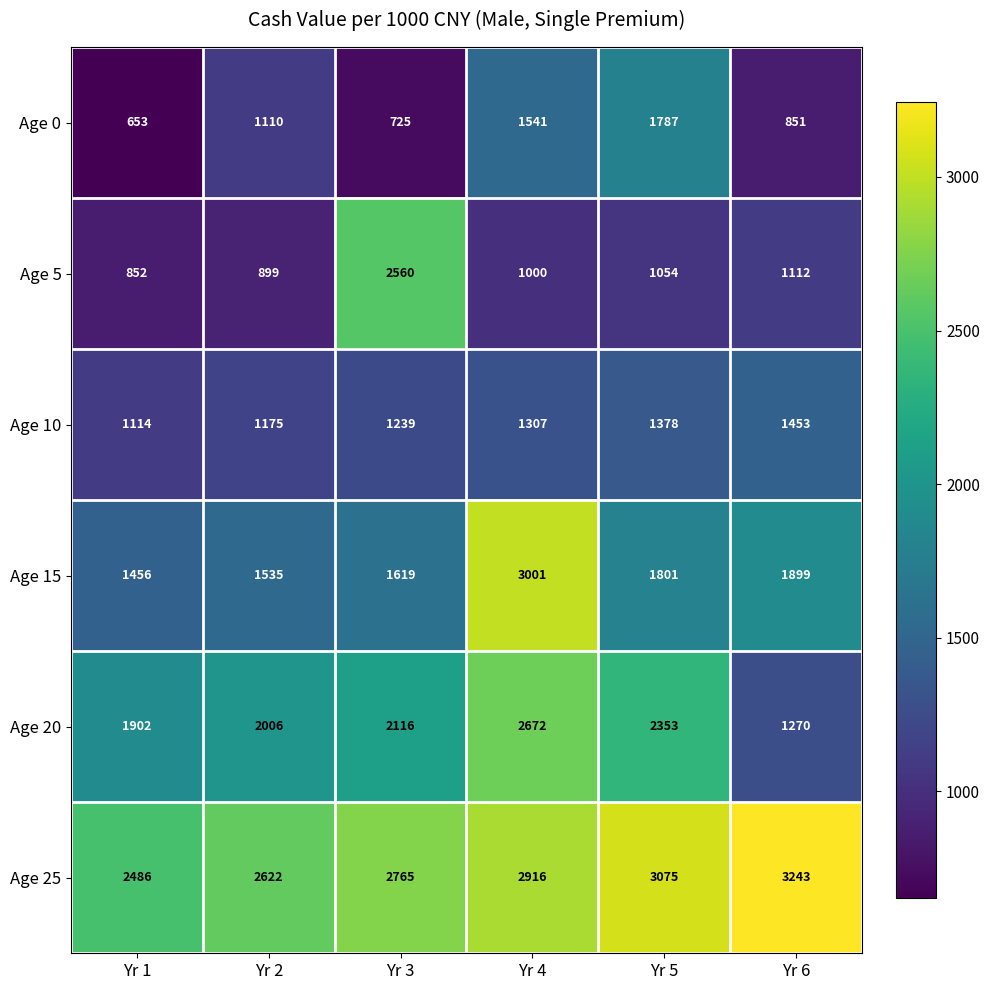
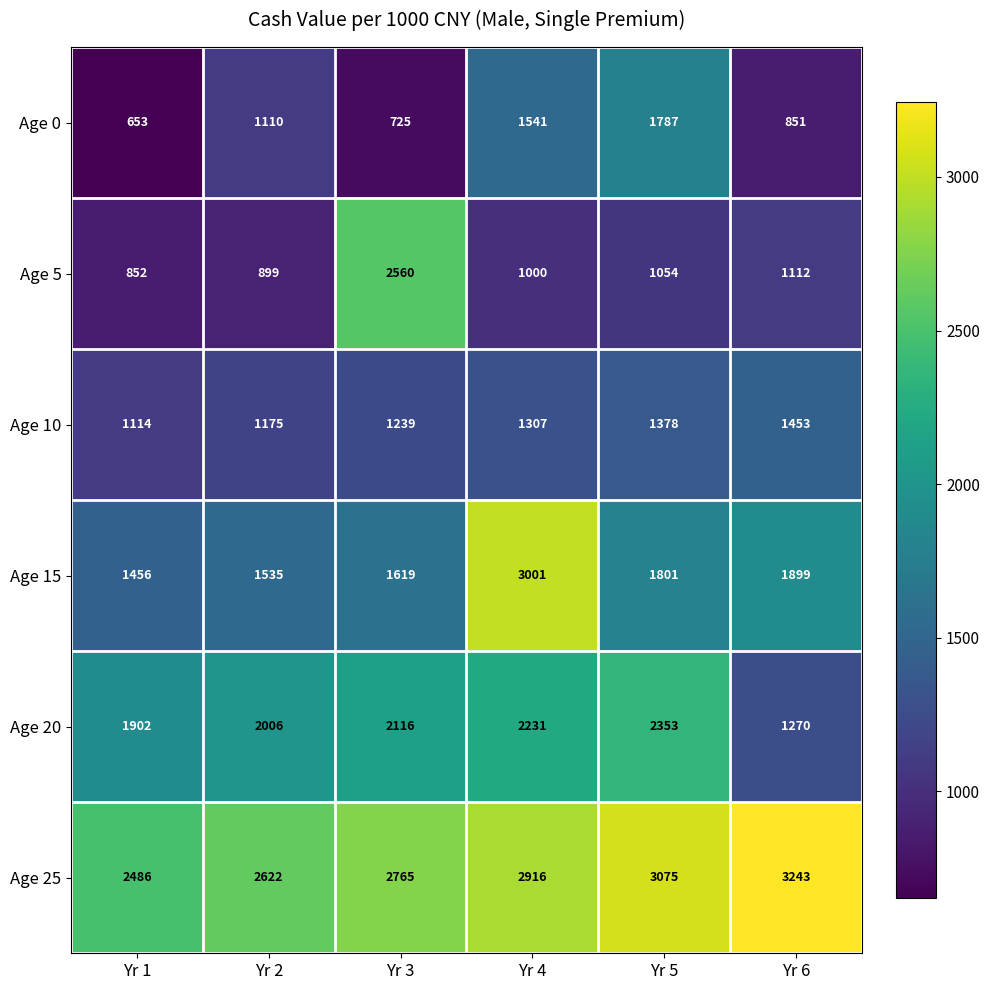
Age 20, Yr 4: 2672 -> 2231
